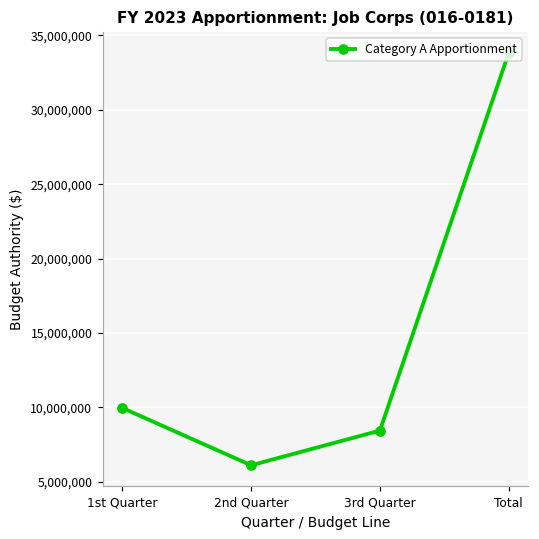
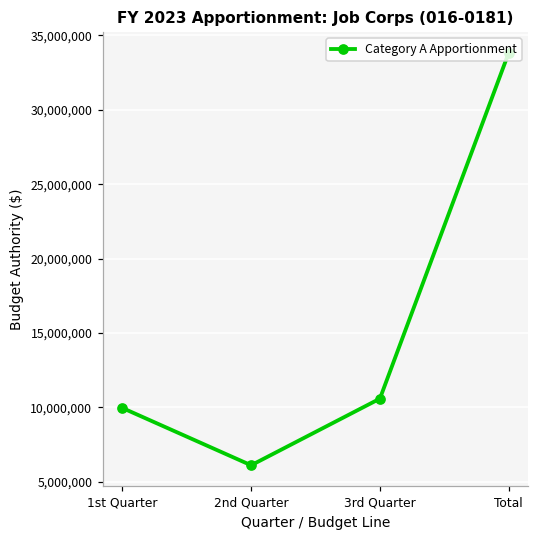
3rd Quarter: 8,400,000 -> 10,600,000
